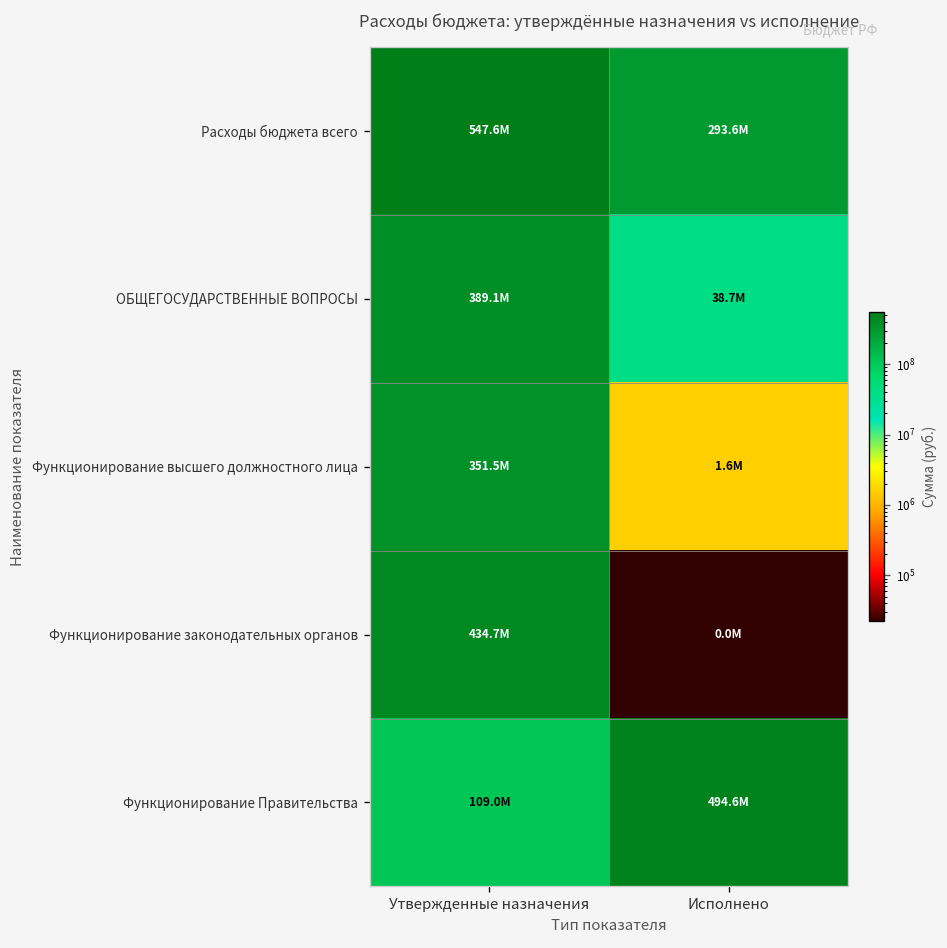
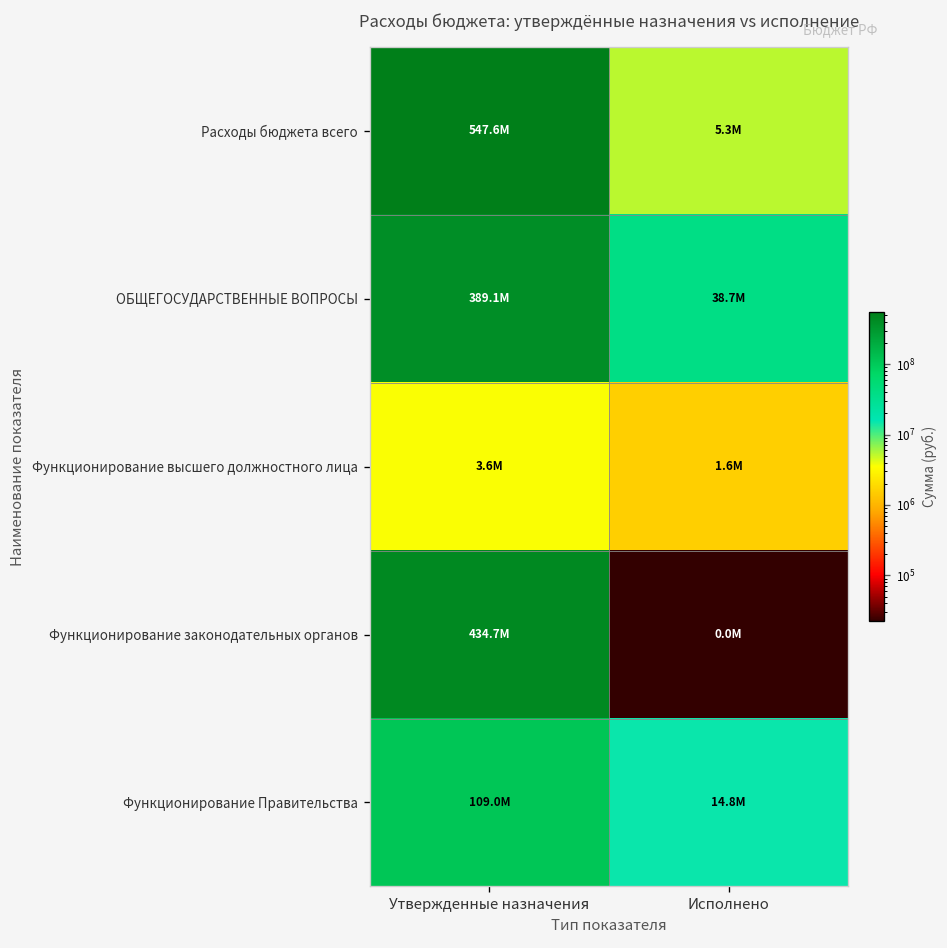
Расходы бюджета всего, Исполнено: 293.6M -> 5.3M
Функционирование высшего должностного лица, Утвержденные назначения: 351.5M -> 3.6M
Функционирование Правительства, Исполнено: 494.6M -> 14.8M
